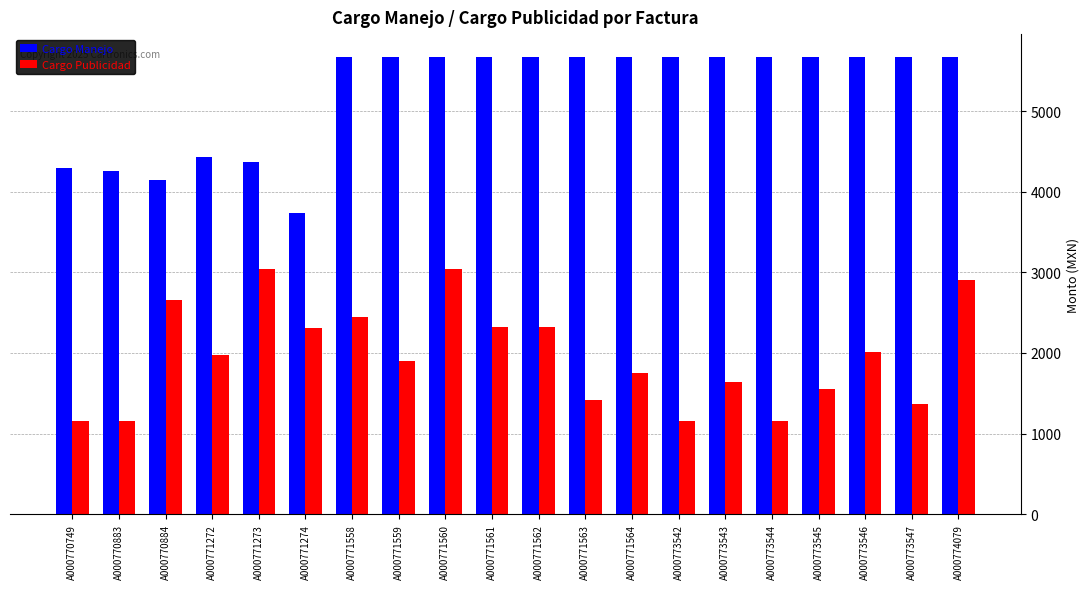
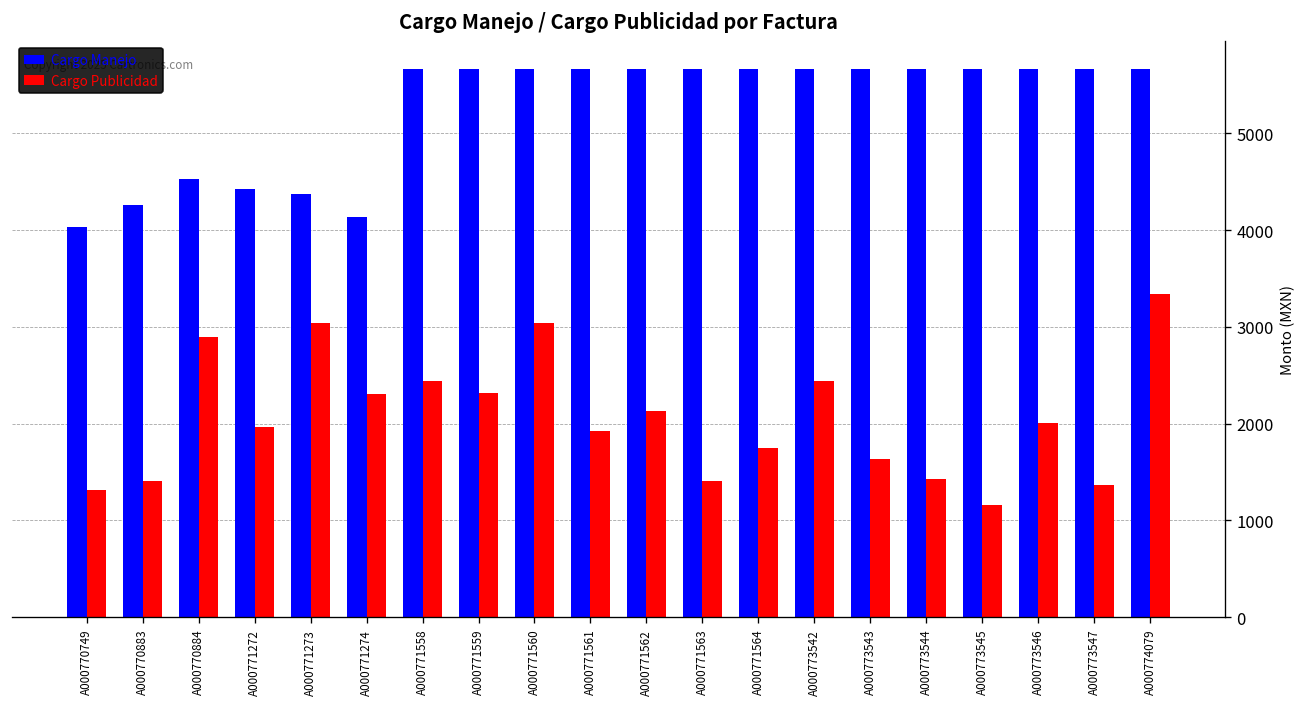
Cargo Manejo, A000770749: 4300 -> 4000
Cargo Publicidad, A000770749: 1200 -> 1300
Cargo Publicidad, A000770883: 1200 -> 1400
Cargo Manejo, A000770884: 4100 -> 4500
Cargo Publicidad, A000770884: 2700 -> 2900
Cargo Manejo, A000771274: 3700 -> 4100
Cargo Publicidad, A000771559: 1900 -> 2300
Cargo Publicidad, A000771561: 2300 -> 1900
Cargo Publicidad, A000771562: 2300 -> 2100
Cargo Publicidad, A000773542: 1200 -> 2400
Cargo Publicidad, A000773544: 1200 -> 1400
Cargo Publicidad, A000773545: 1500 -> 1200
Cargo Publicidad, A000774079: 2900 -> 3300
